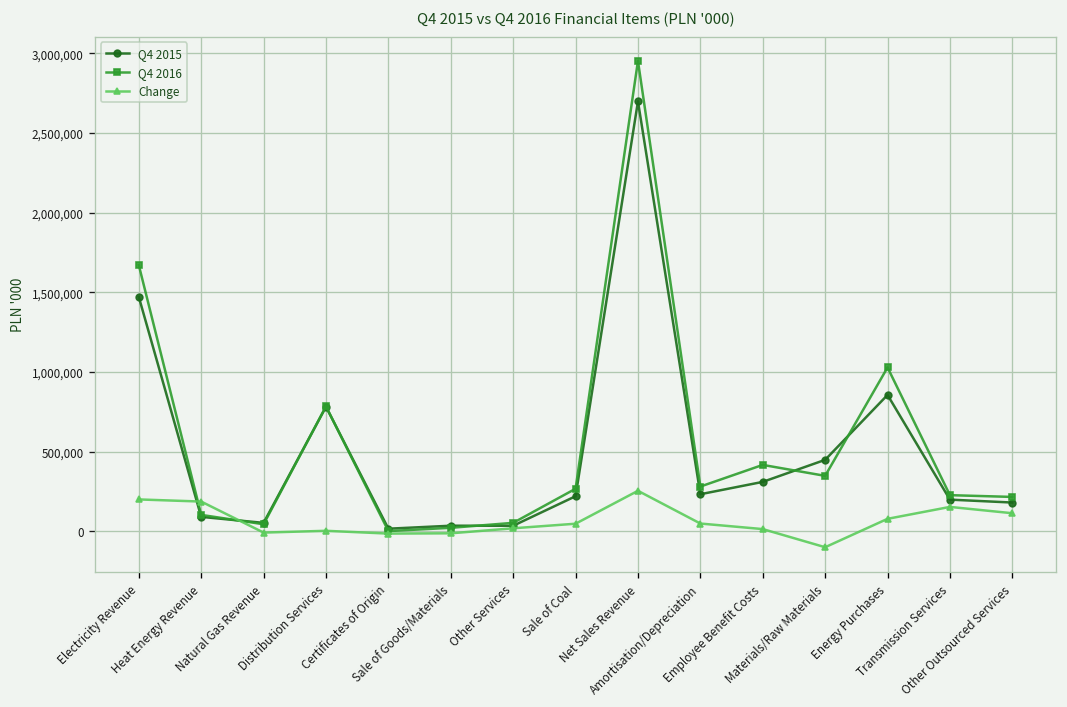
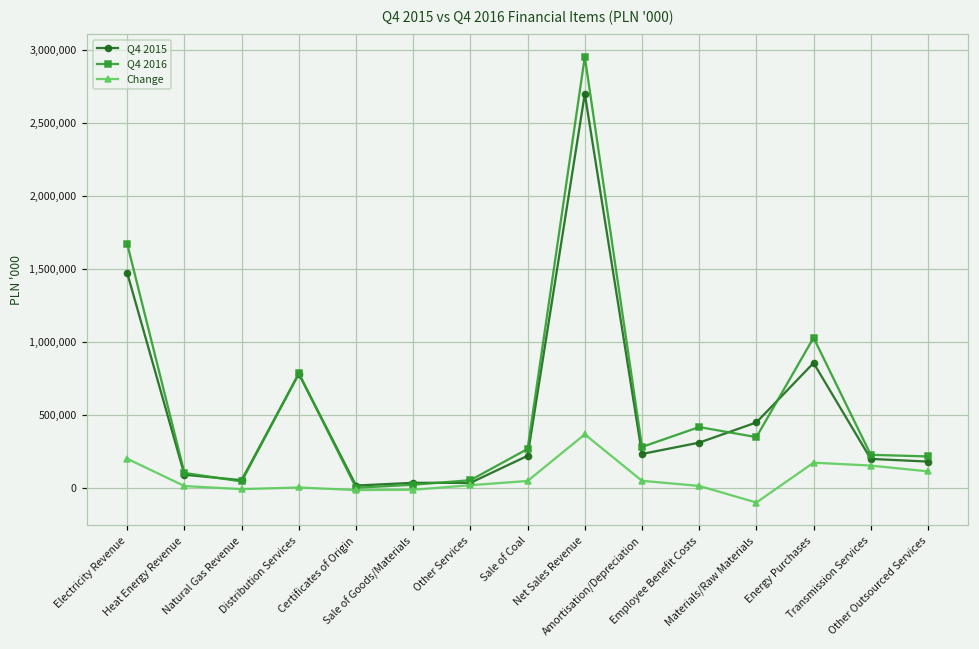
Change, Heat Energy Revenue: 190,000 -> 10,000
Change, Net Sales Revenue: 250,000 -> 370,000
Change, Energy Purchases: 80,000 -> 170,000
